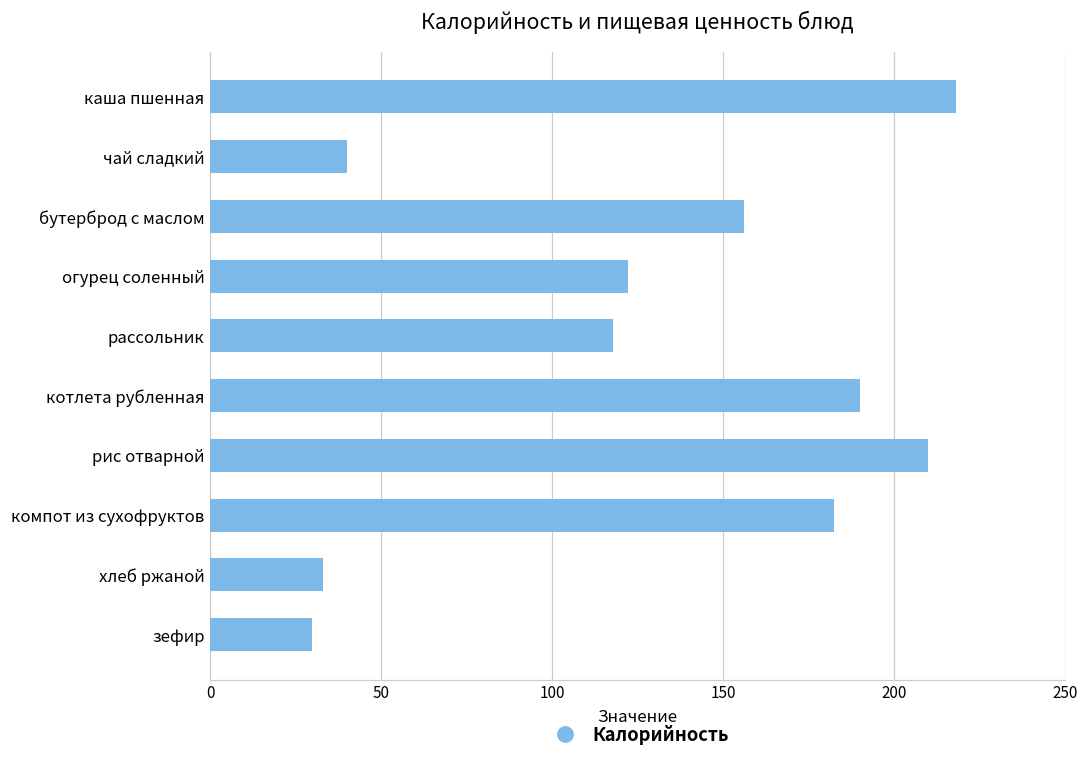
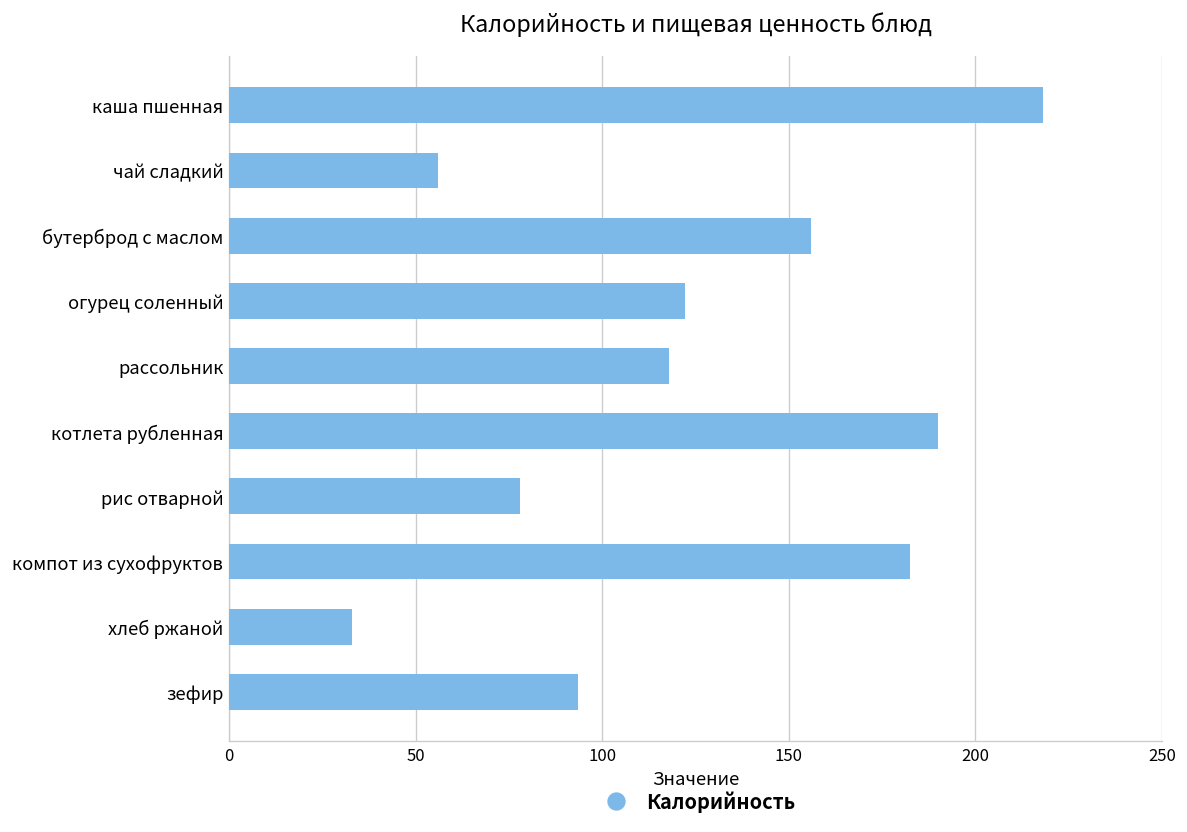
чай сладкий: 40 -> 56
рис отварной: 210 -> 78
зефир: 30 -> 94
